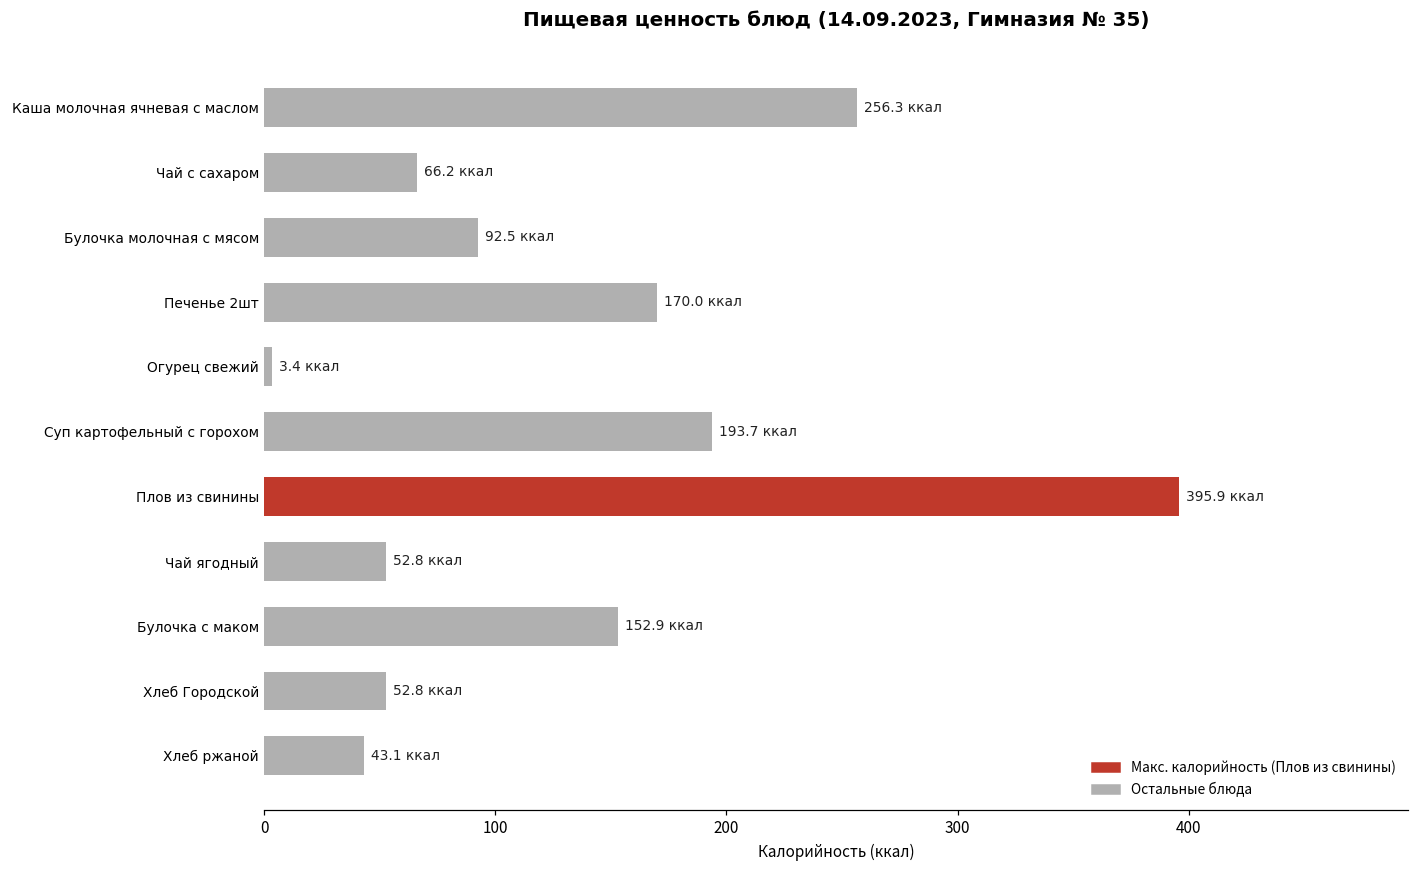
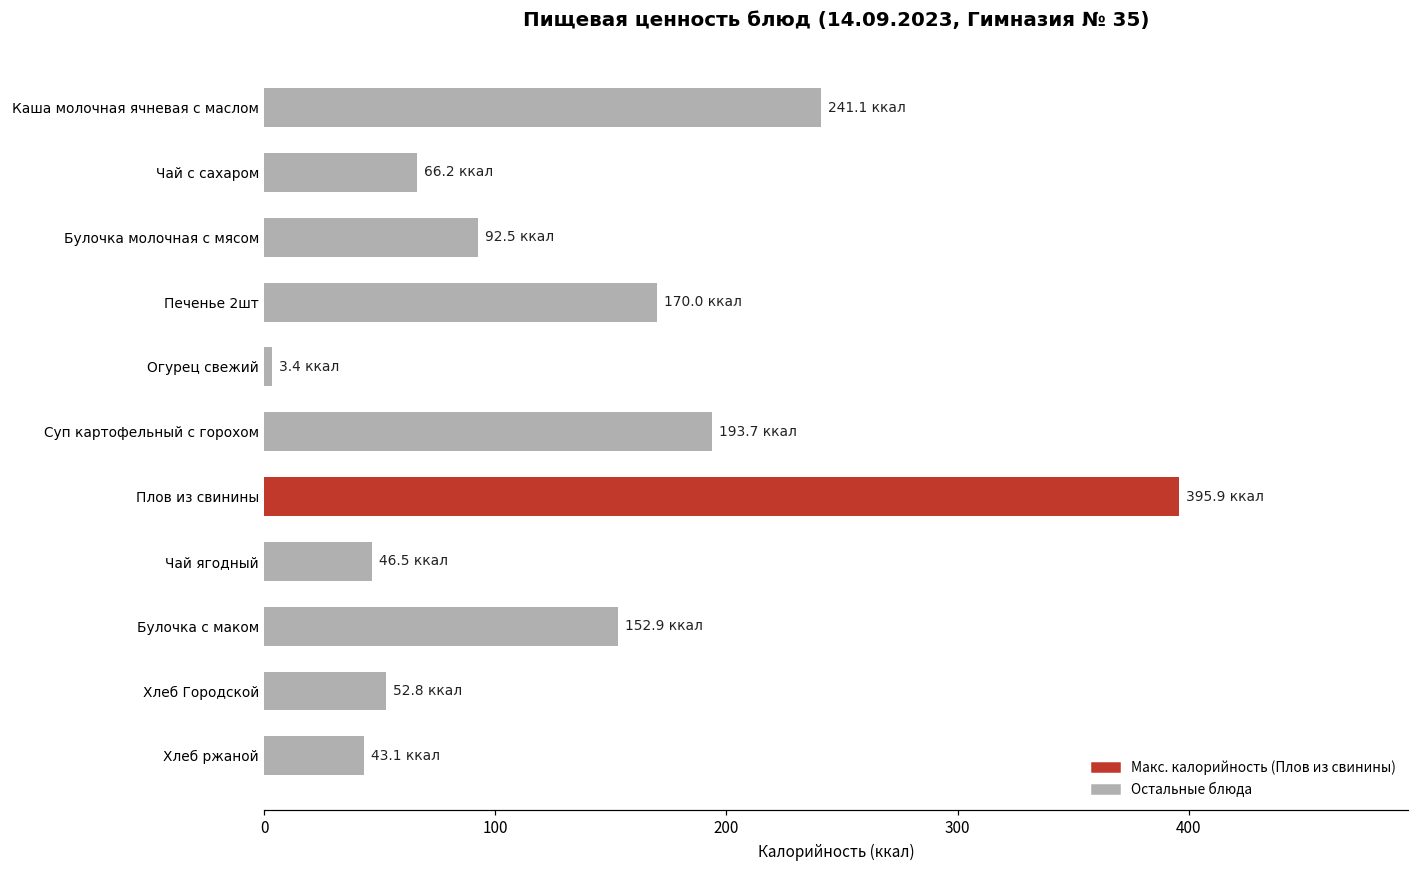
Каша молочная ячневая с маслом: 256.3 -> 241.1
Чай ягодный: 52.8 -> 46.5
